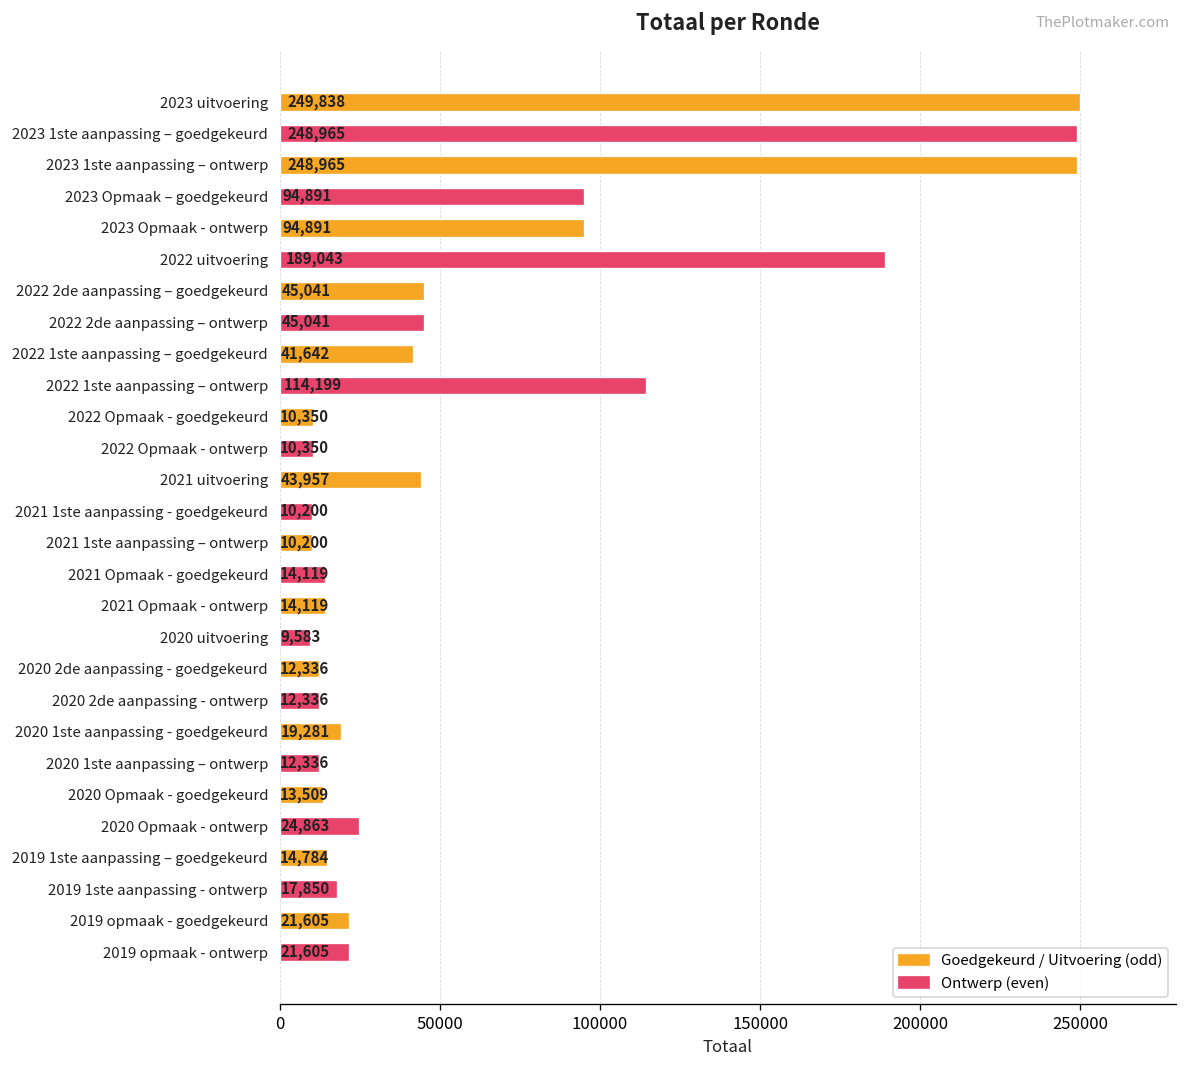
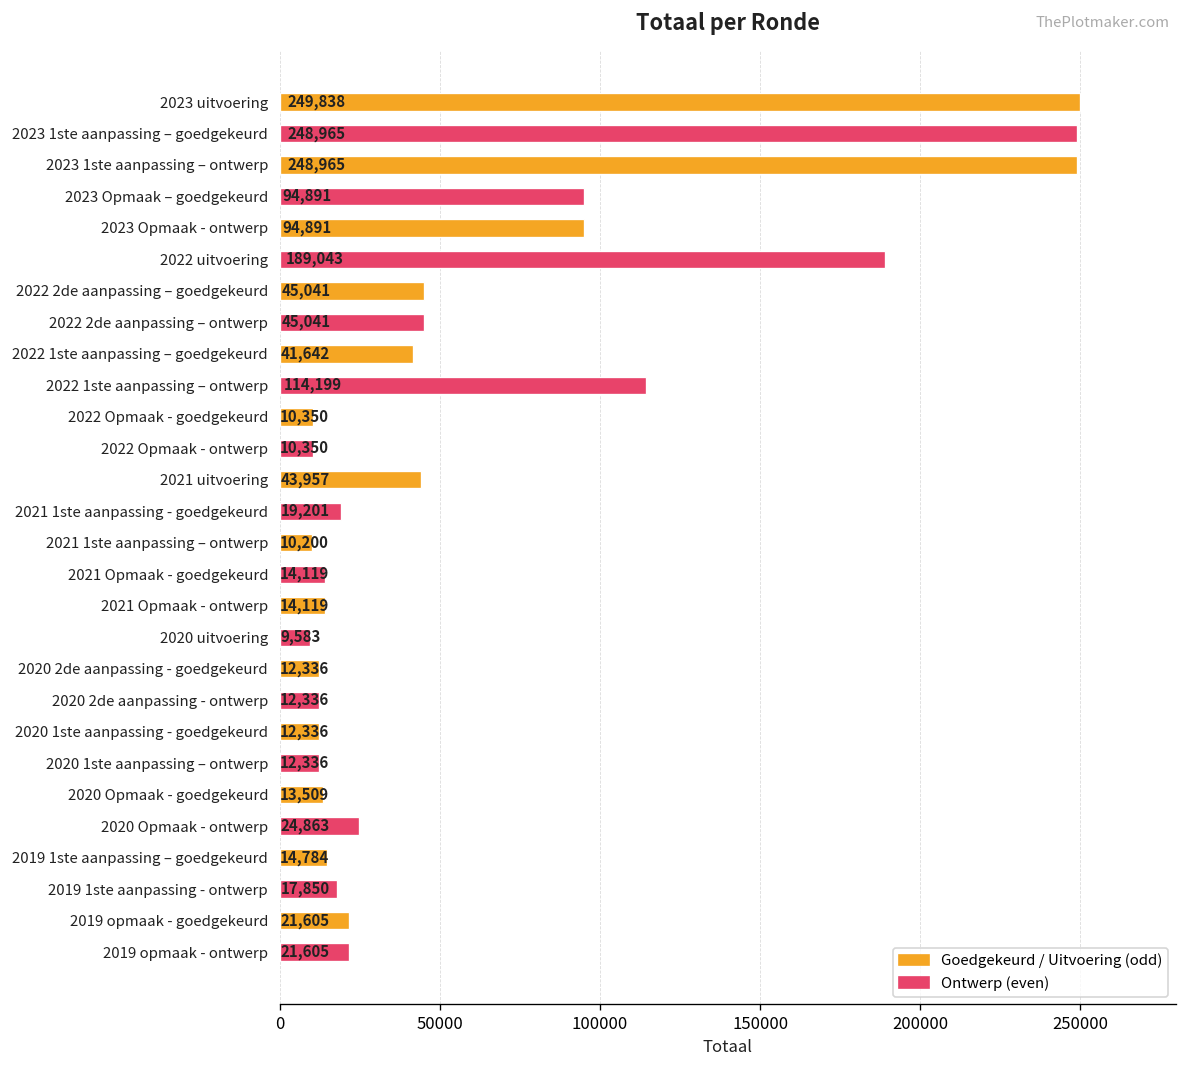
2021 1ste aanpassing - goedgekeurd: 10,200 -> 19,201
2020 1ste aanpassing - goedgekeurd: 19,281 -> 12,336
